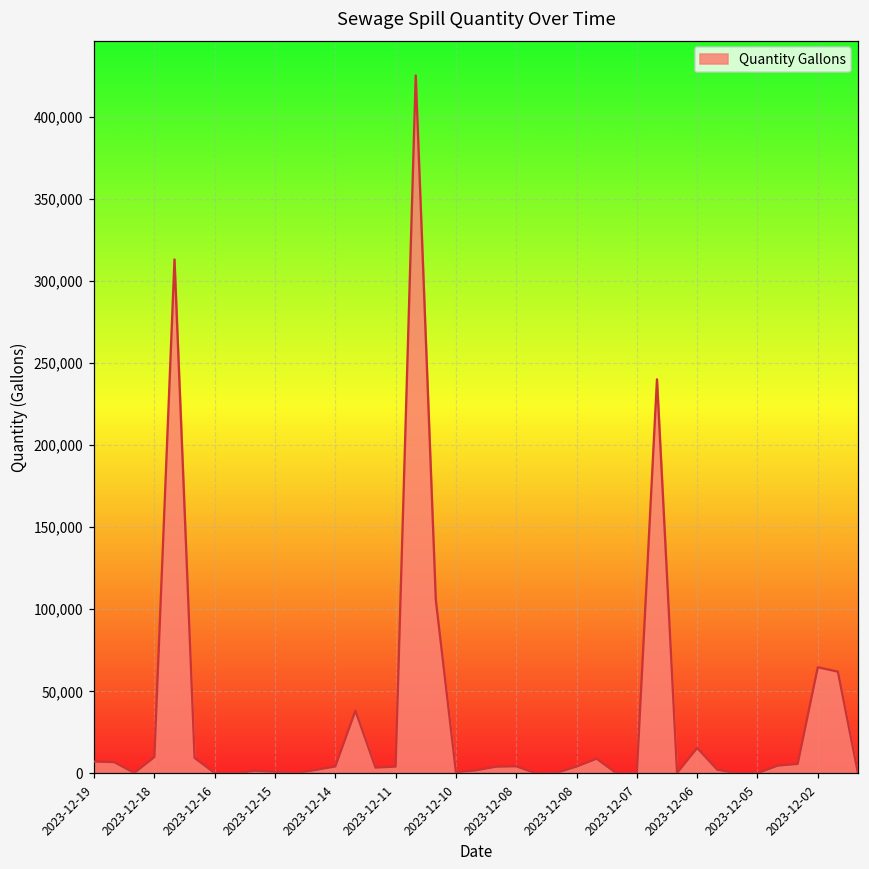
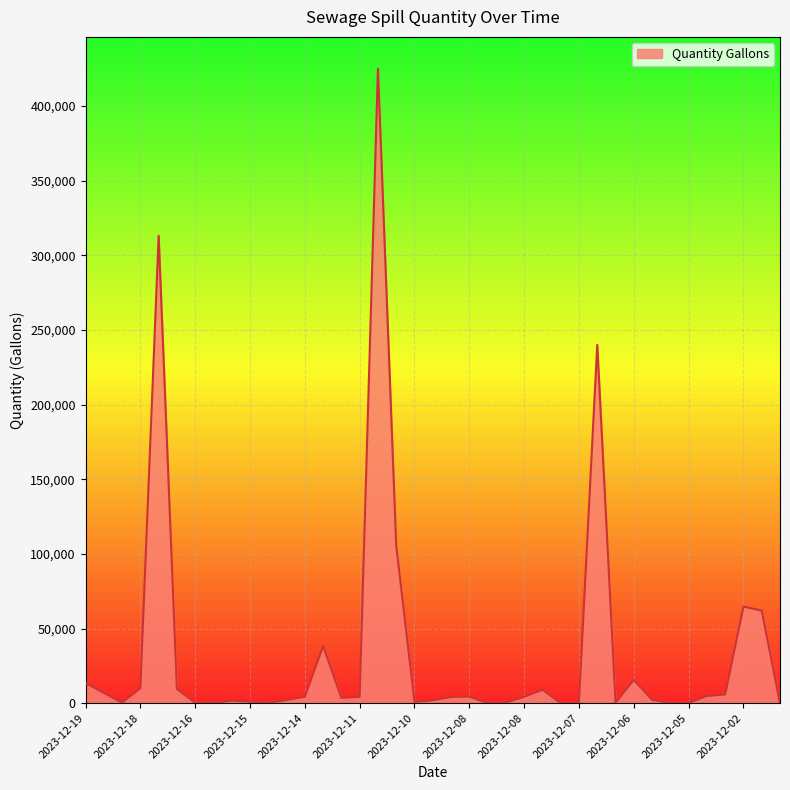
2023-12-19: 7,000 -> 14,000
